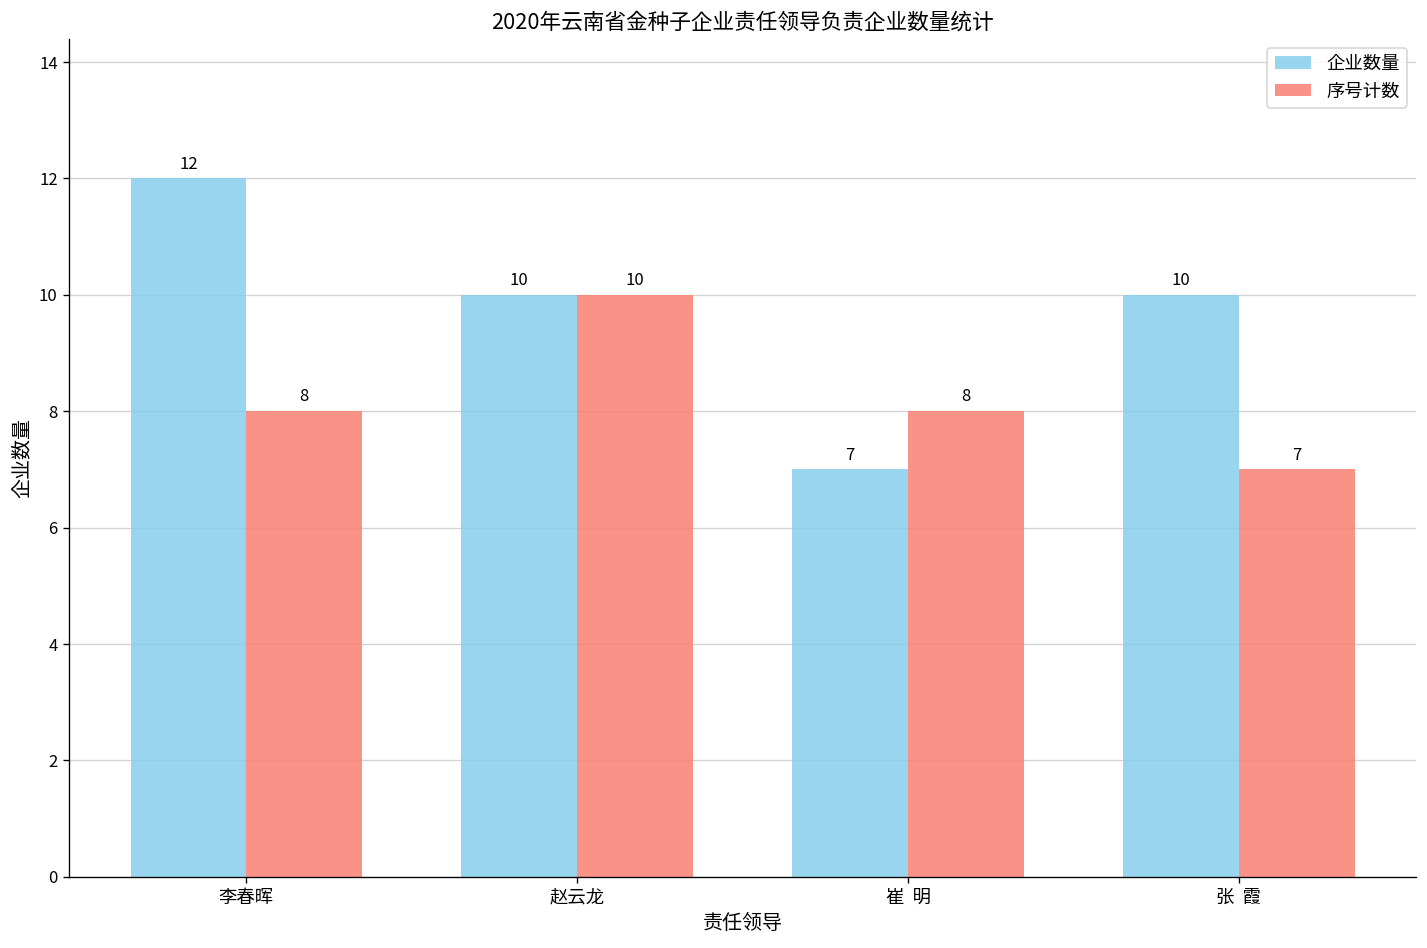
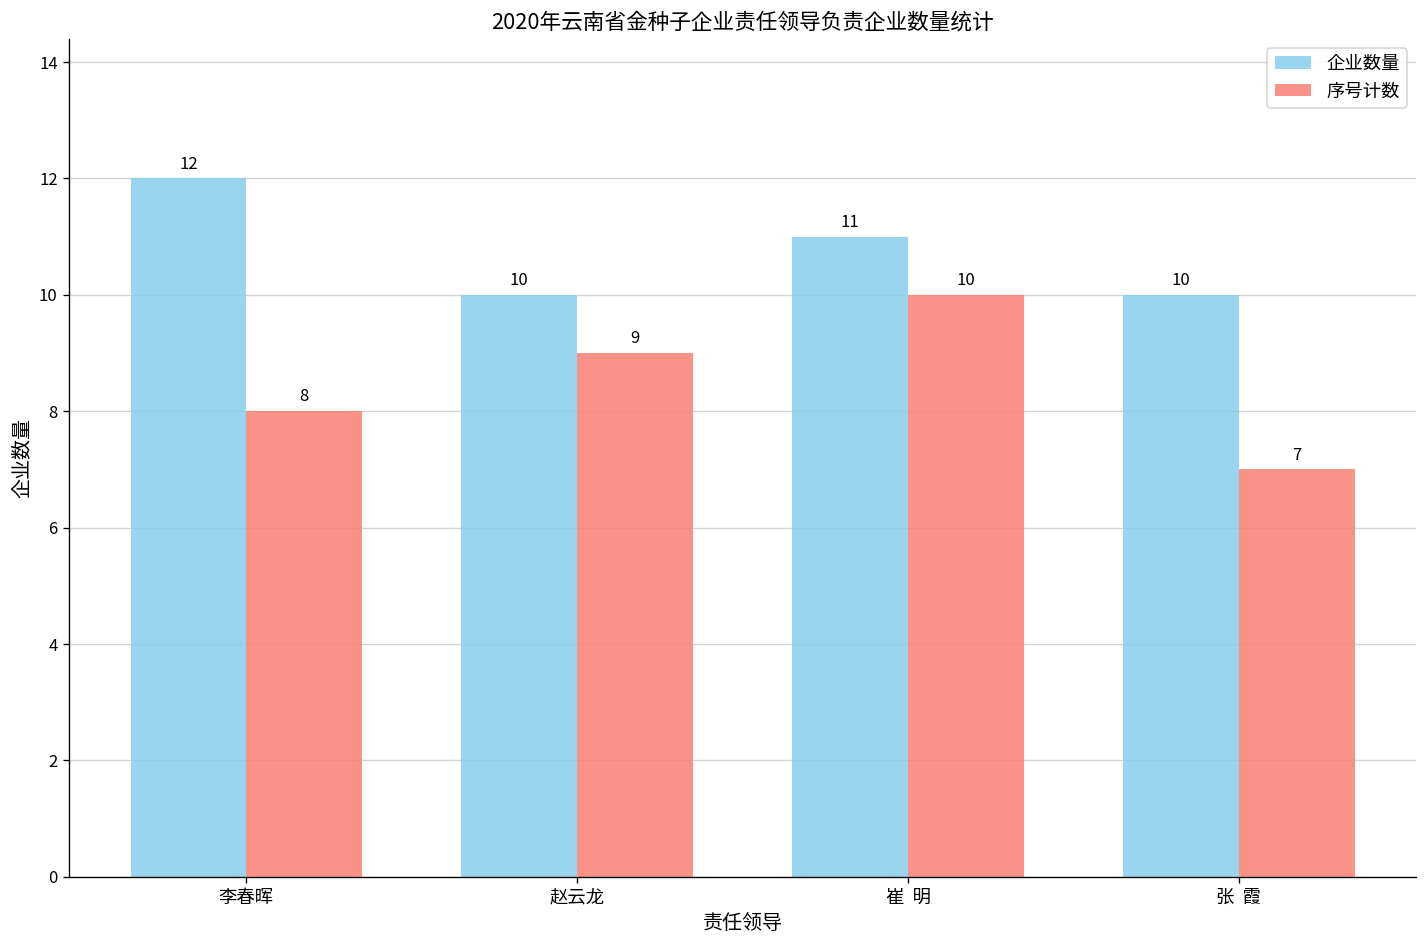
序号计数, 赵云龙: 10 -> 9
企业数量, 崔 明: 7 -> 11
序号计数, 崔 明: 8 -> 10
